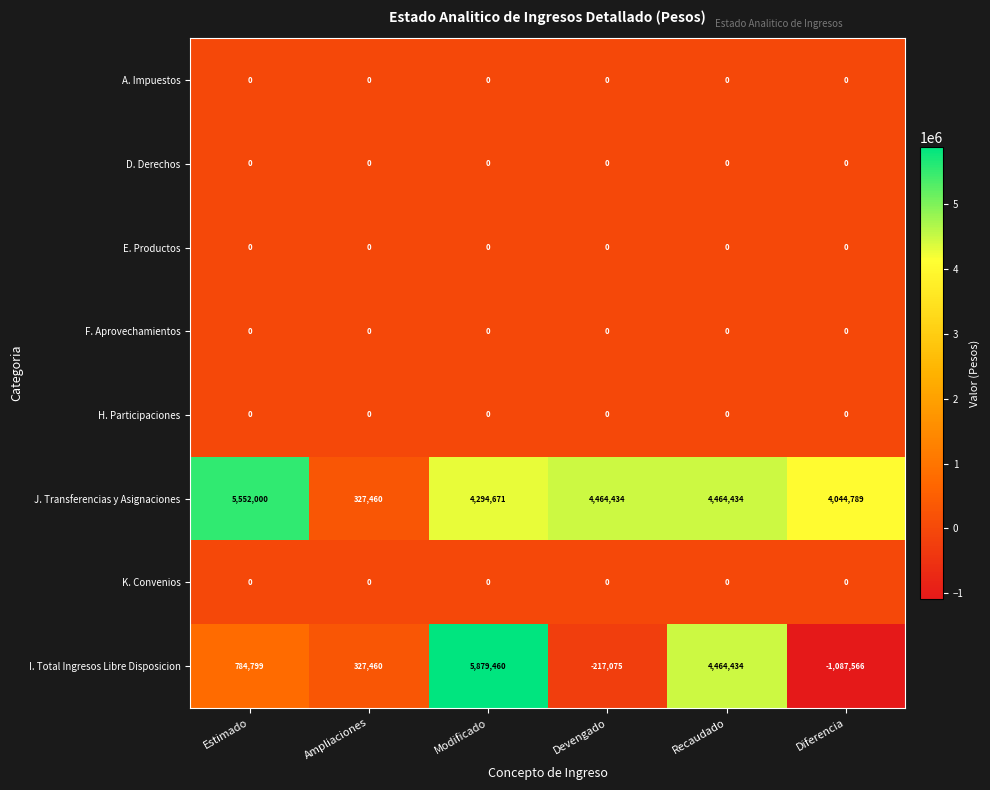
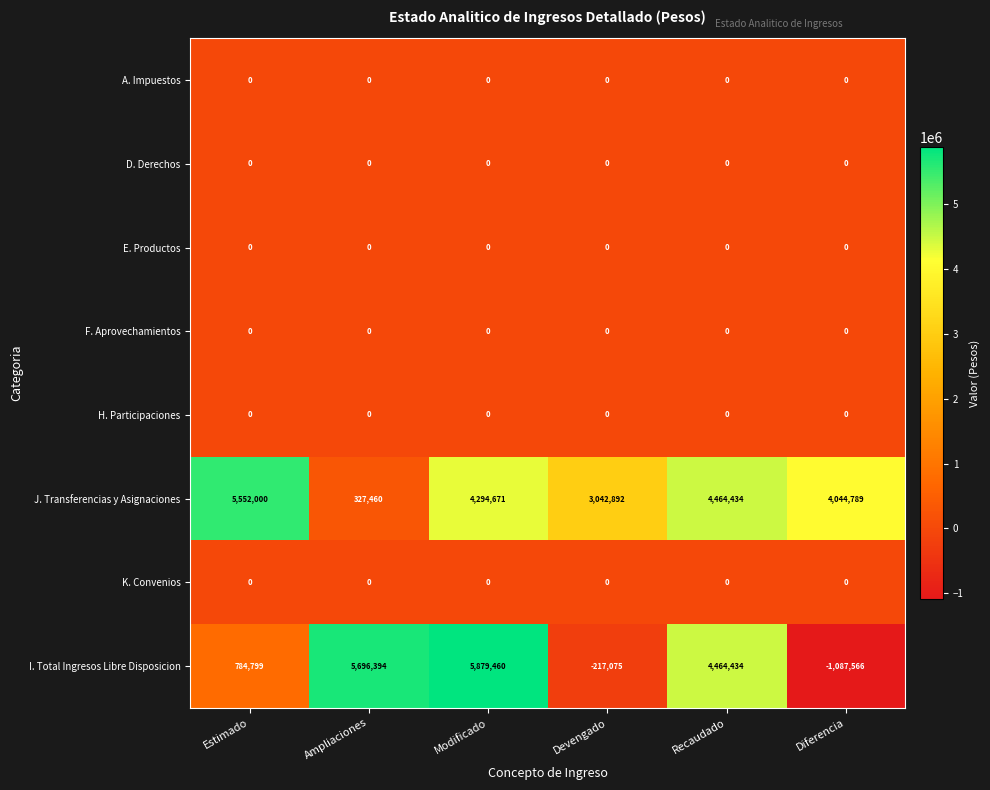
J. Transferencias y Asignaciones, Devengado: 4,464,434 -> 3,042,892
I. Total Ingresos Libre Disposicion, Ampliaciones: 327,460 -> 5,696,394
